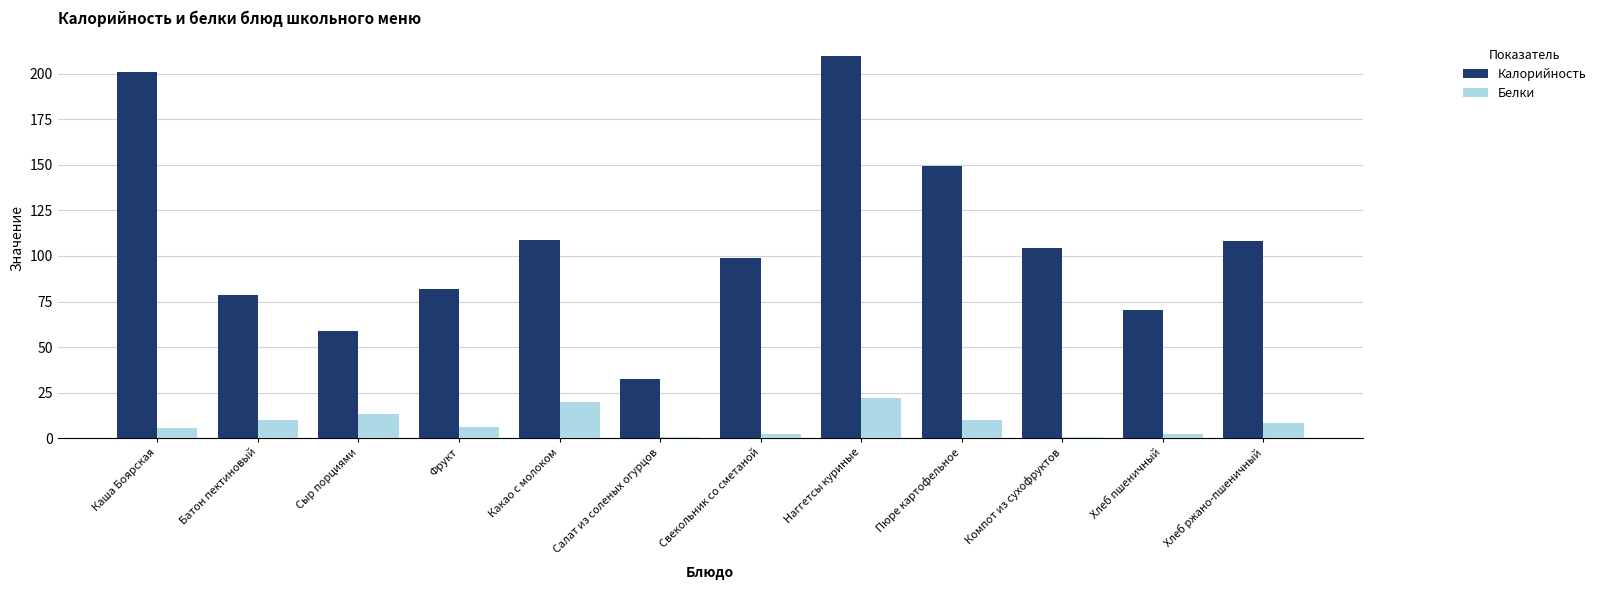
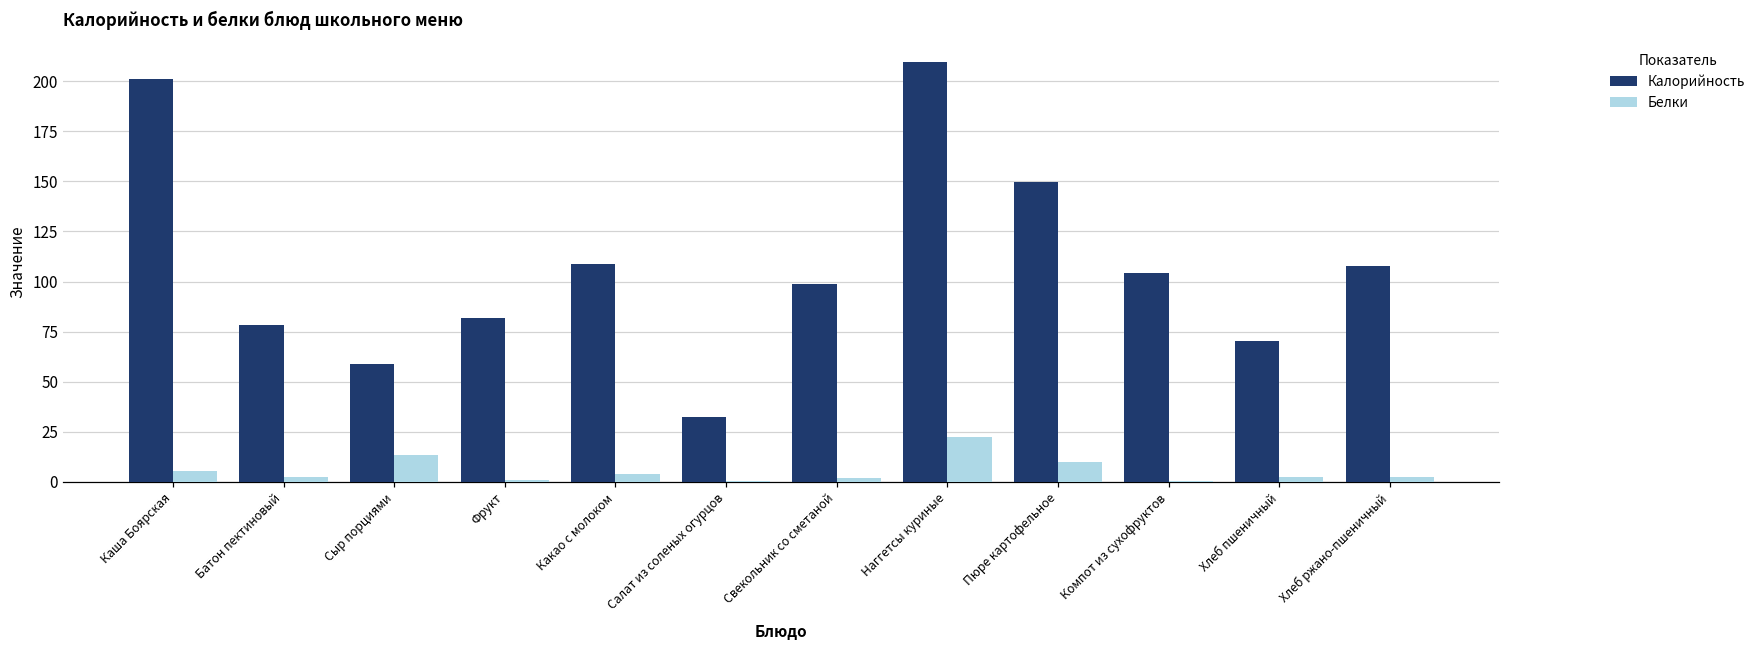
Белки, Батон пектиновый: 10 -> 2
Белки, Фрукт: 6 -> 1
Белки, Какао с молоком: 20 -> 4
Белки, Хлеб ржано-пшеничный: 8 -> 2
